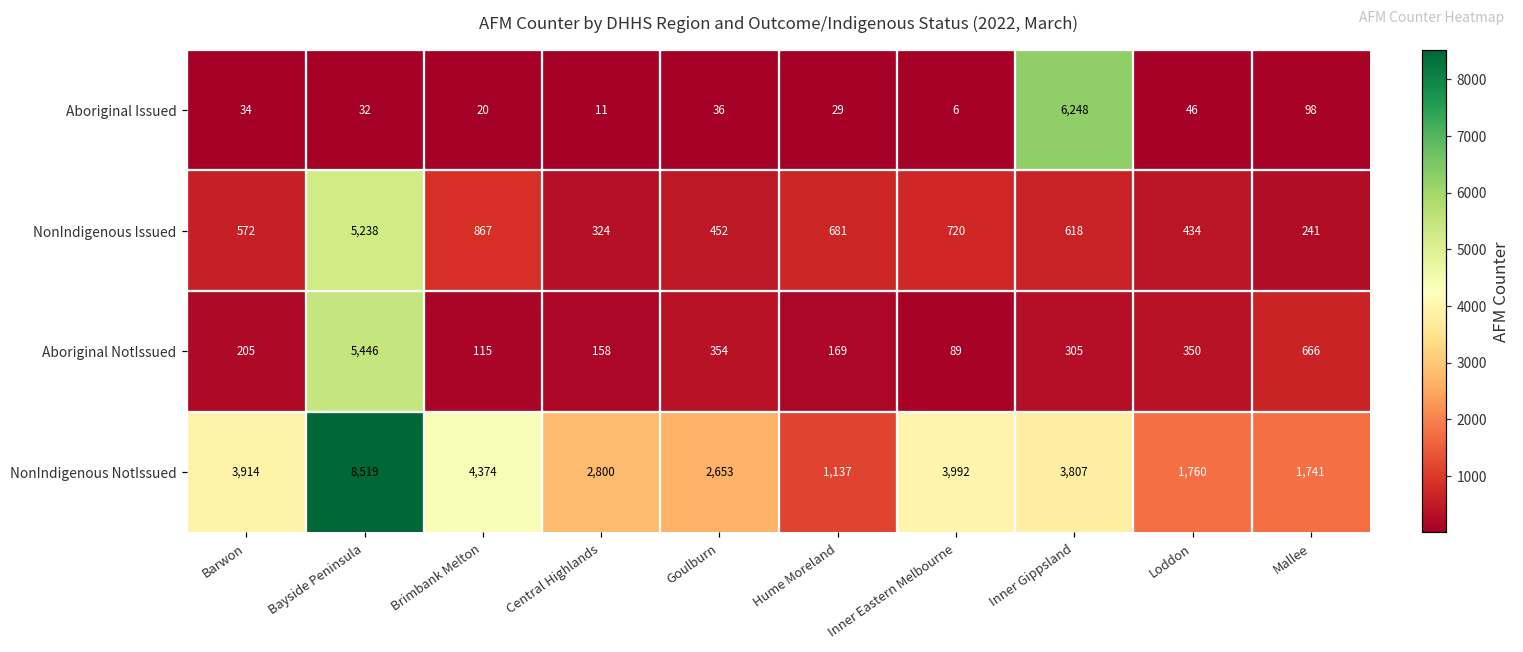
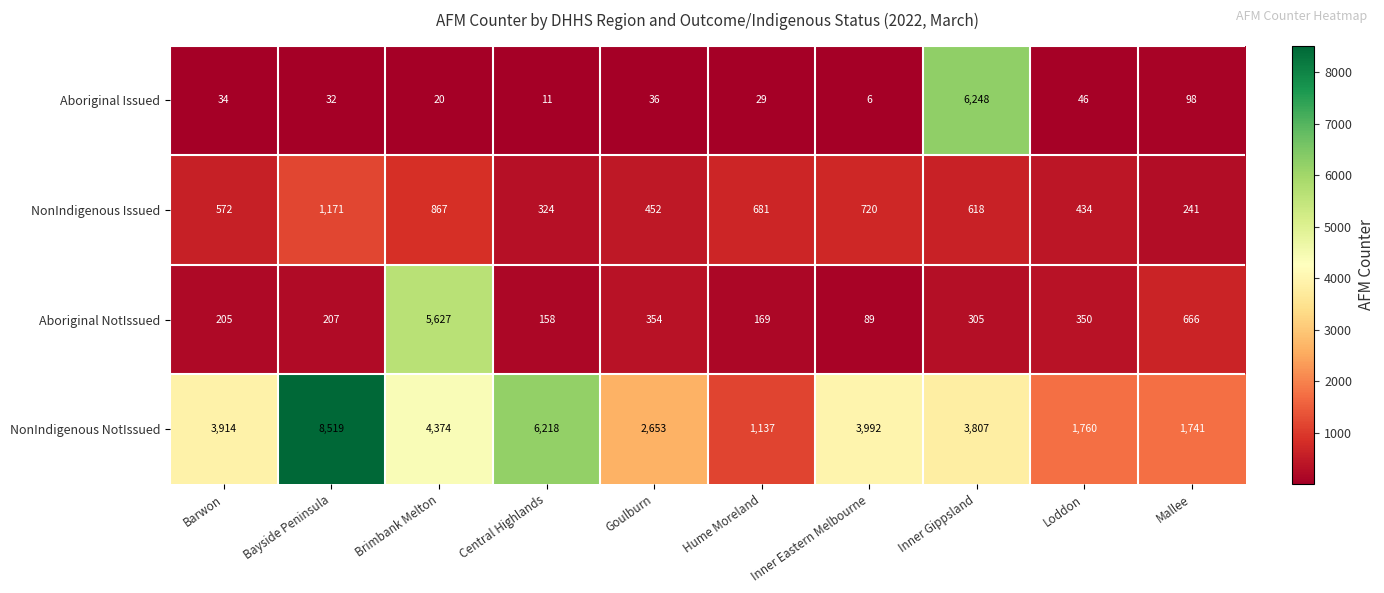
NonIndigenous Issued, Bayside Peninsula: 5,238 -> 1,171
Aboriginal NotIssued, Bayside Peninsula: 5,446 -> 207
Aboriginal NotIssued, Brimbank Melton: 115 -> 5,627
NonIndigenous NotIssued, Central Highlands: 2,800 -> 6,218
